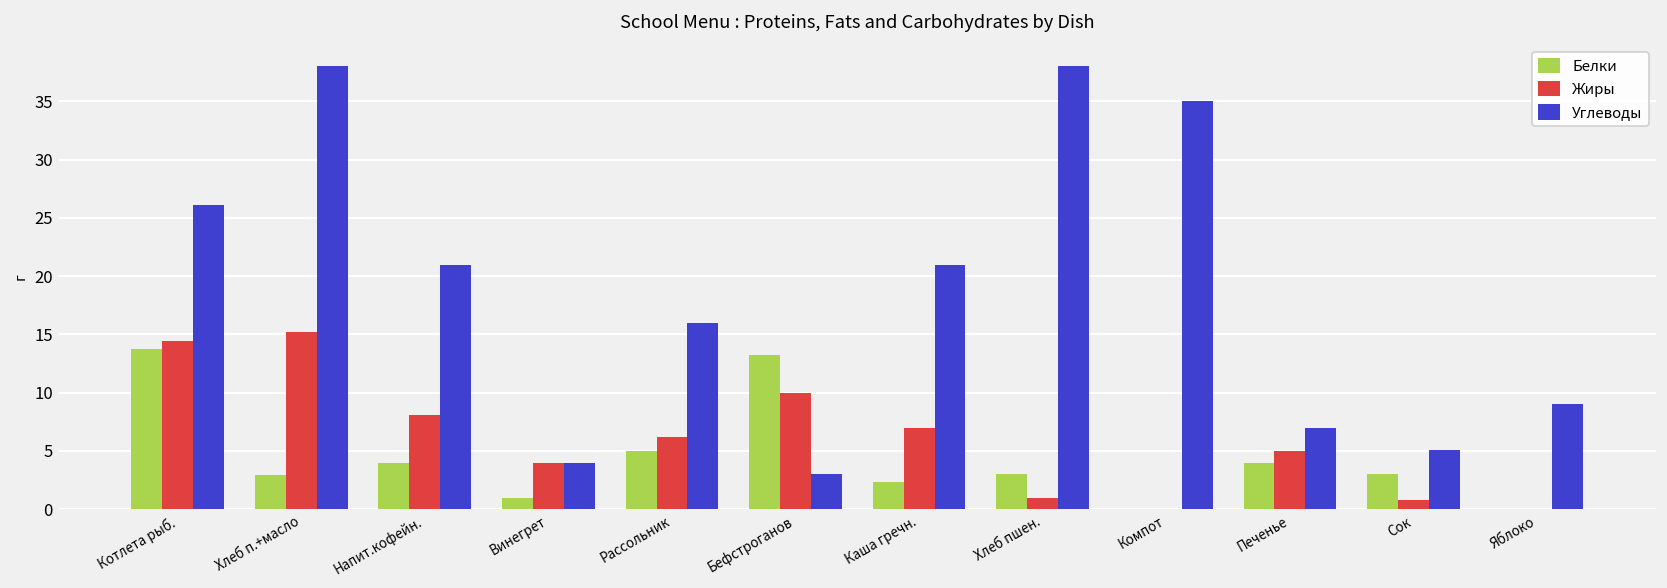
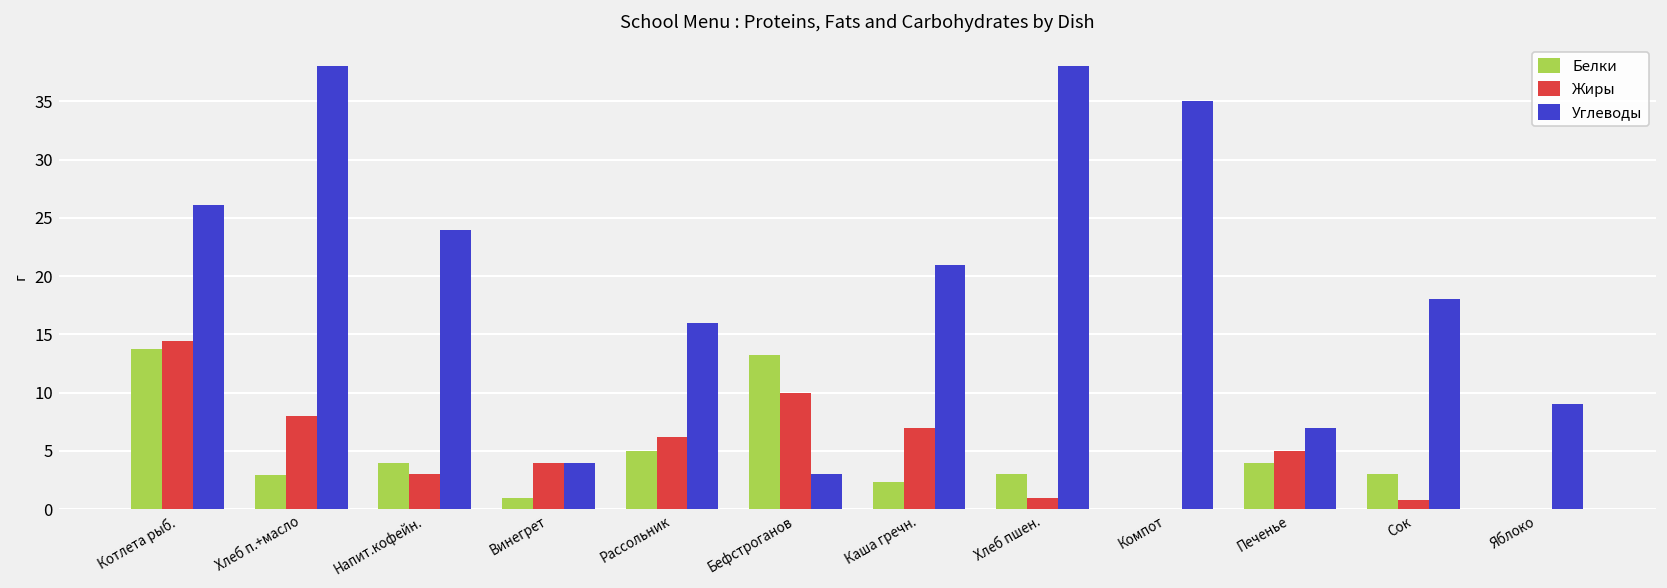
Жиры, Хлеб п.+масло: 15 -> 8
Жиры, Напит.кофейн.: 8 -> 3
Углеводы, Напит.кофейн.: 21 -> 24
Углеводы, Сок: 5 -> 18
